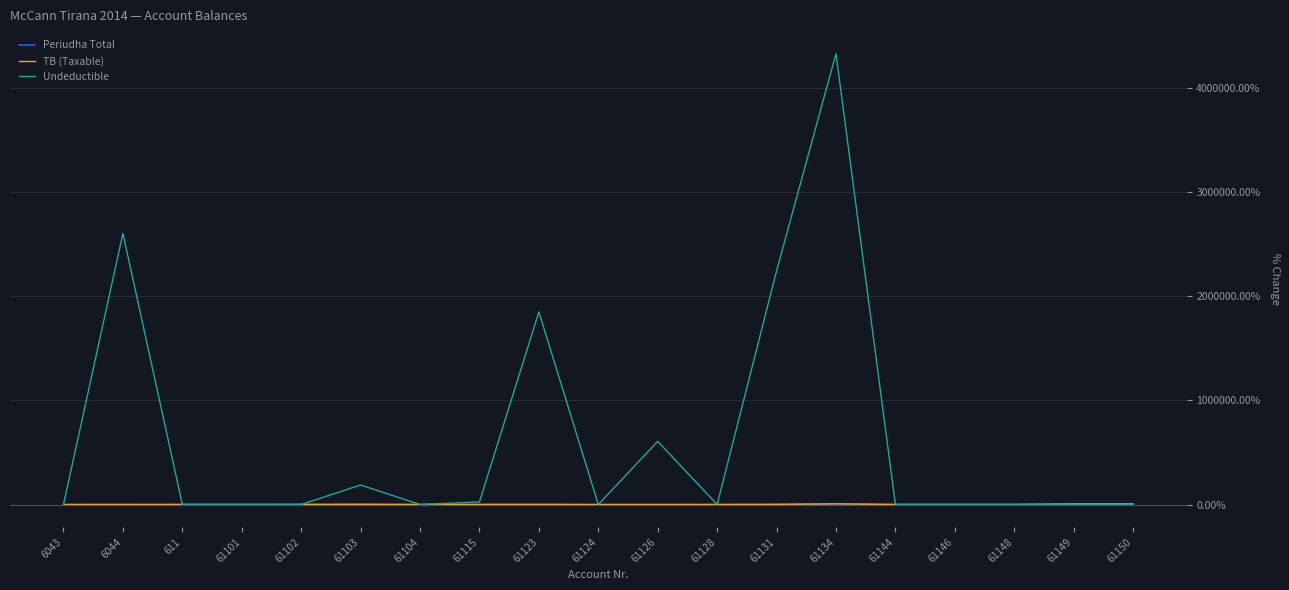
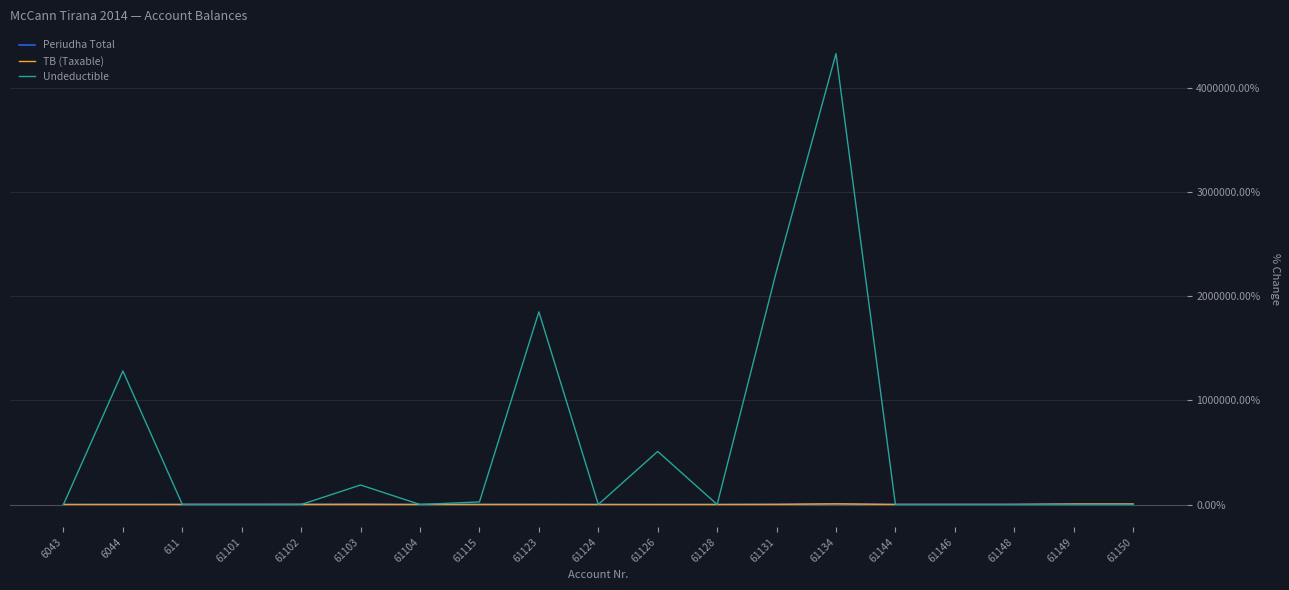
Undeductible, 6044: 2600000% -> 1280000%
Undeductible, 61126: 610000% -> 510000%
